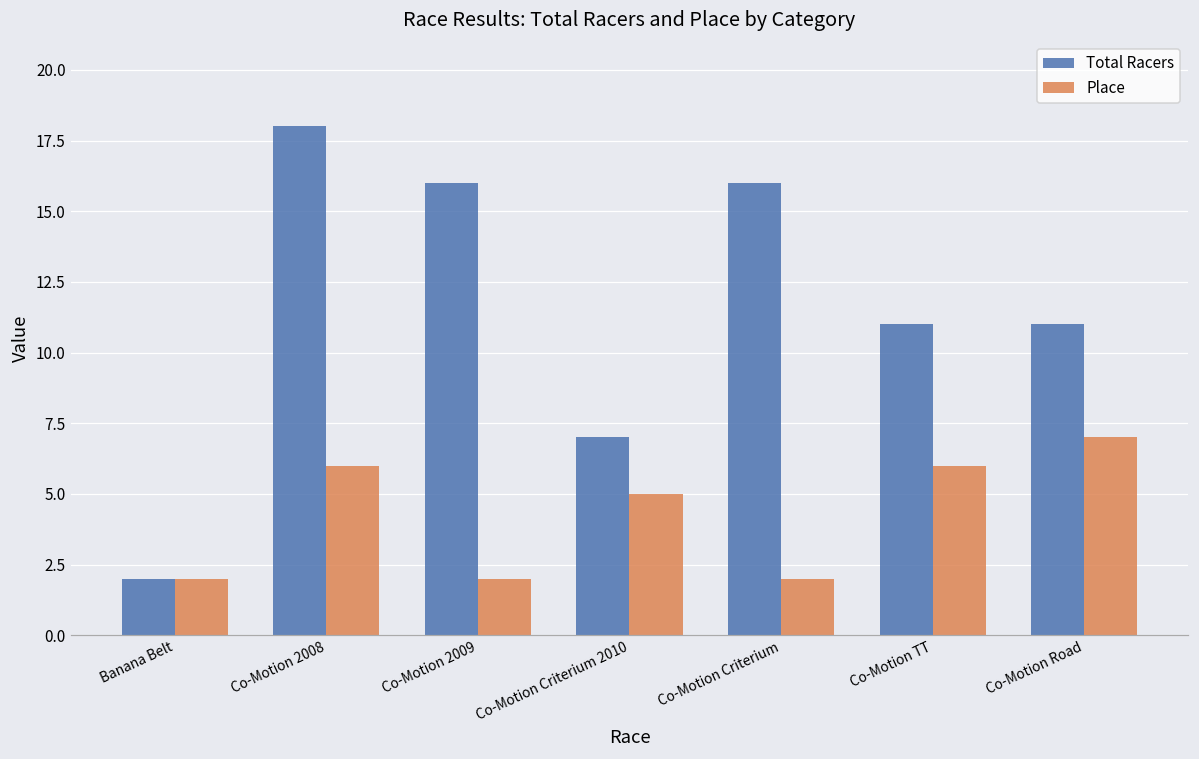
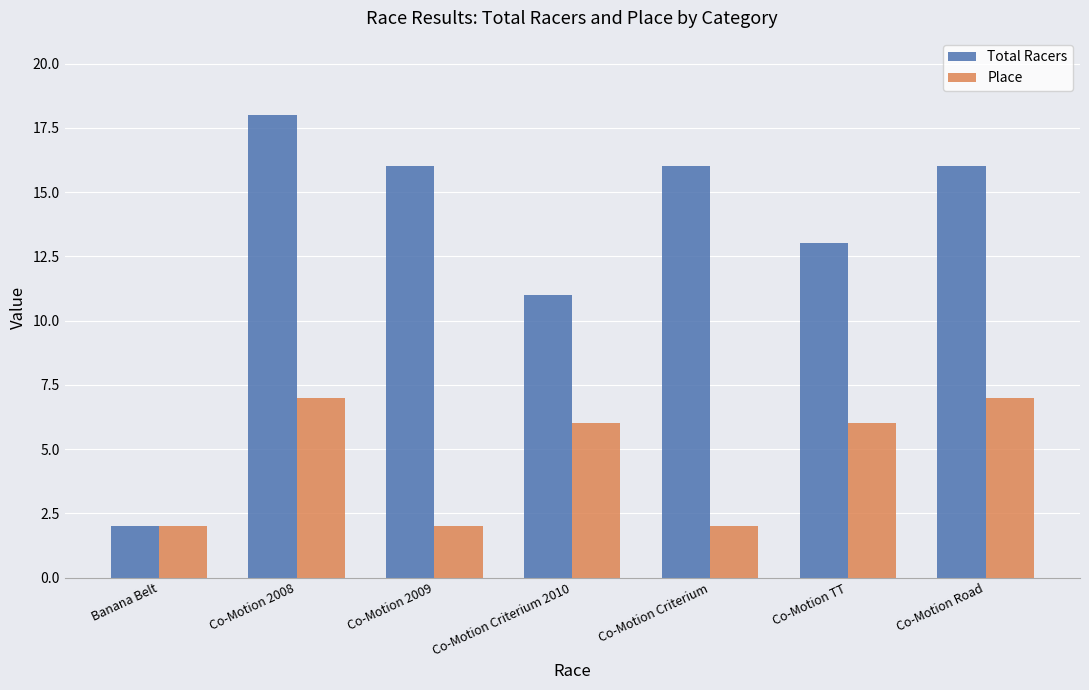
Place, Co-Motion 2008: 6 -> 7
Total Racers, Co-Motion Criterium 2010: 7 -> 11
Place, Co-Motion Criterium 2010: 5 -> 6
Total Racers, Co-Motion TT: 11 -> 13
Total Racers, Co-Motion Road: 11 -> 16
